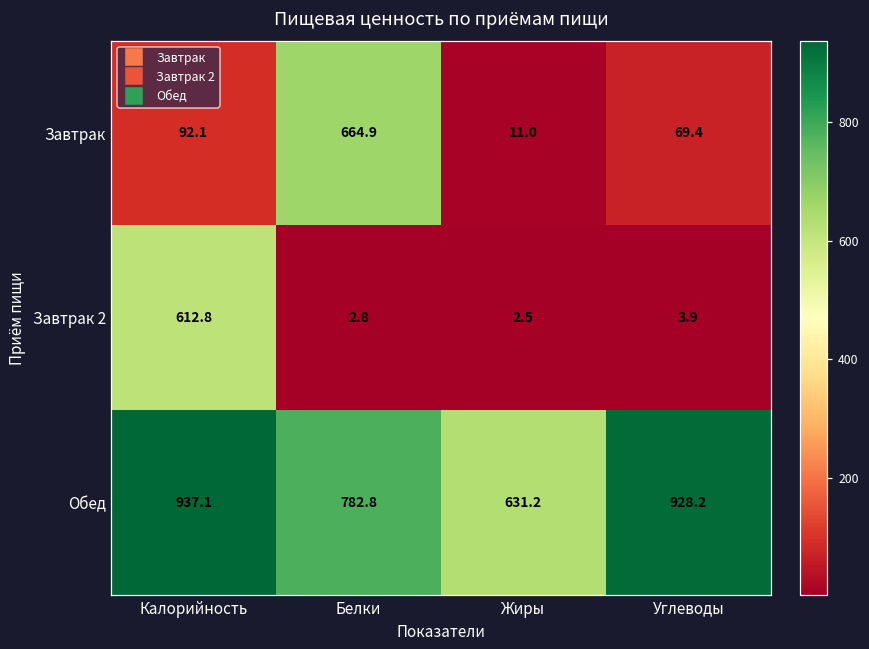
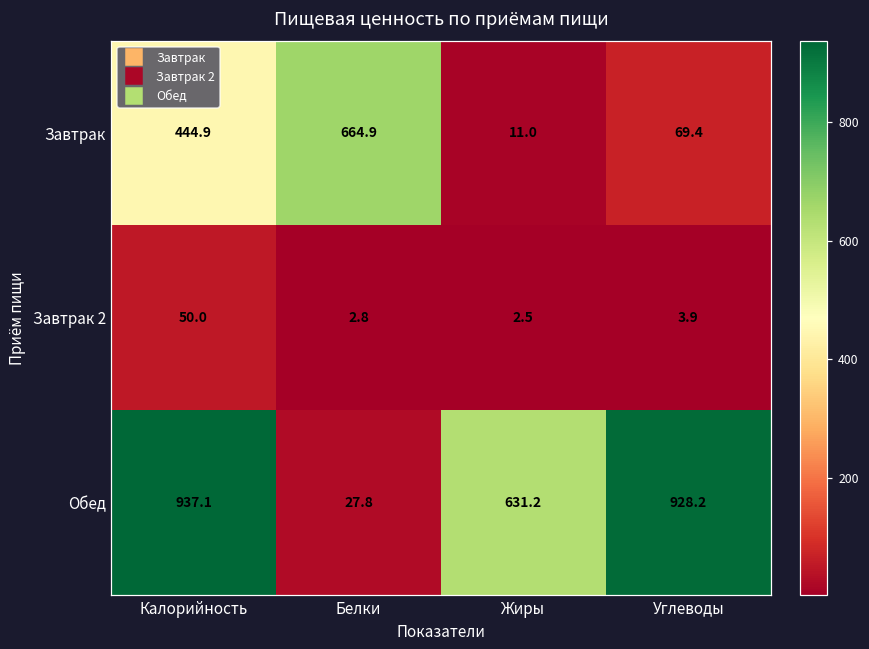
Завтрак, Калорийность: 92.1 -> 444.9
Завтрак 2, Калорийность: 612.8 -> 50.0
Обед, Белки: 782.8 -> 27.8
